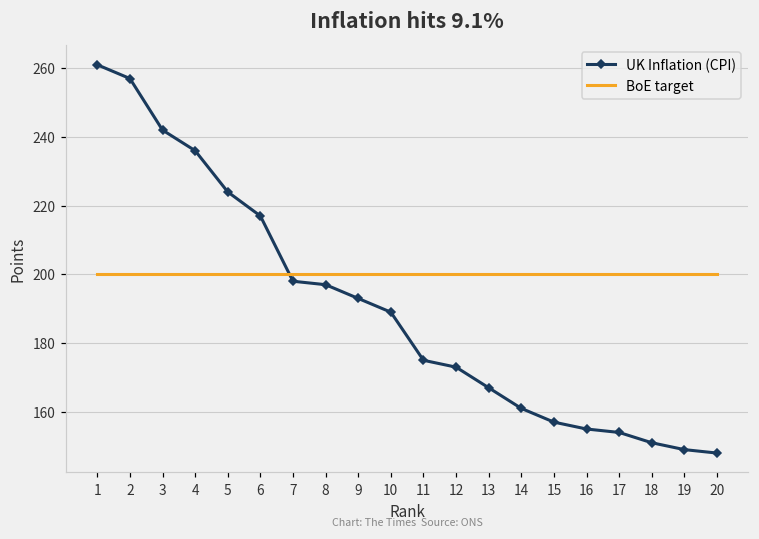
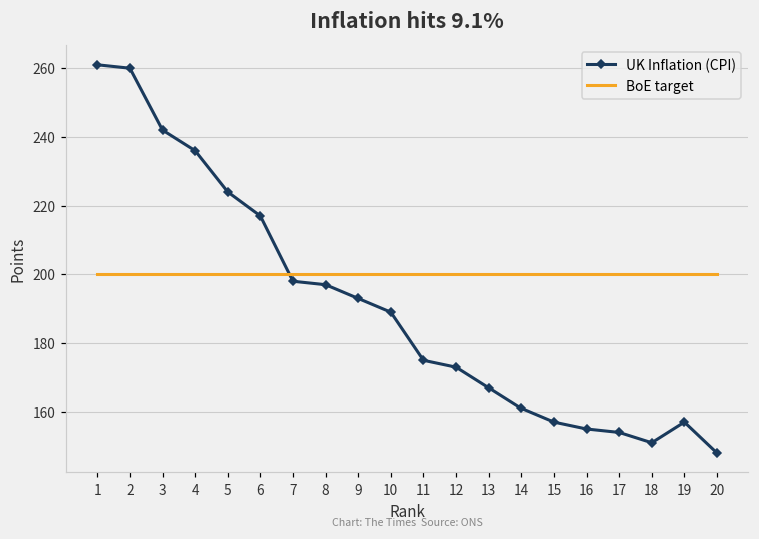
UK Inflation (CPI), 2: 257 -> 260
UK Inflation (CPI), 19: 149 -> 157
